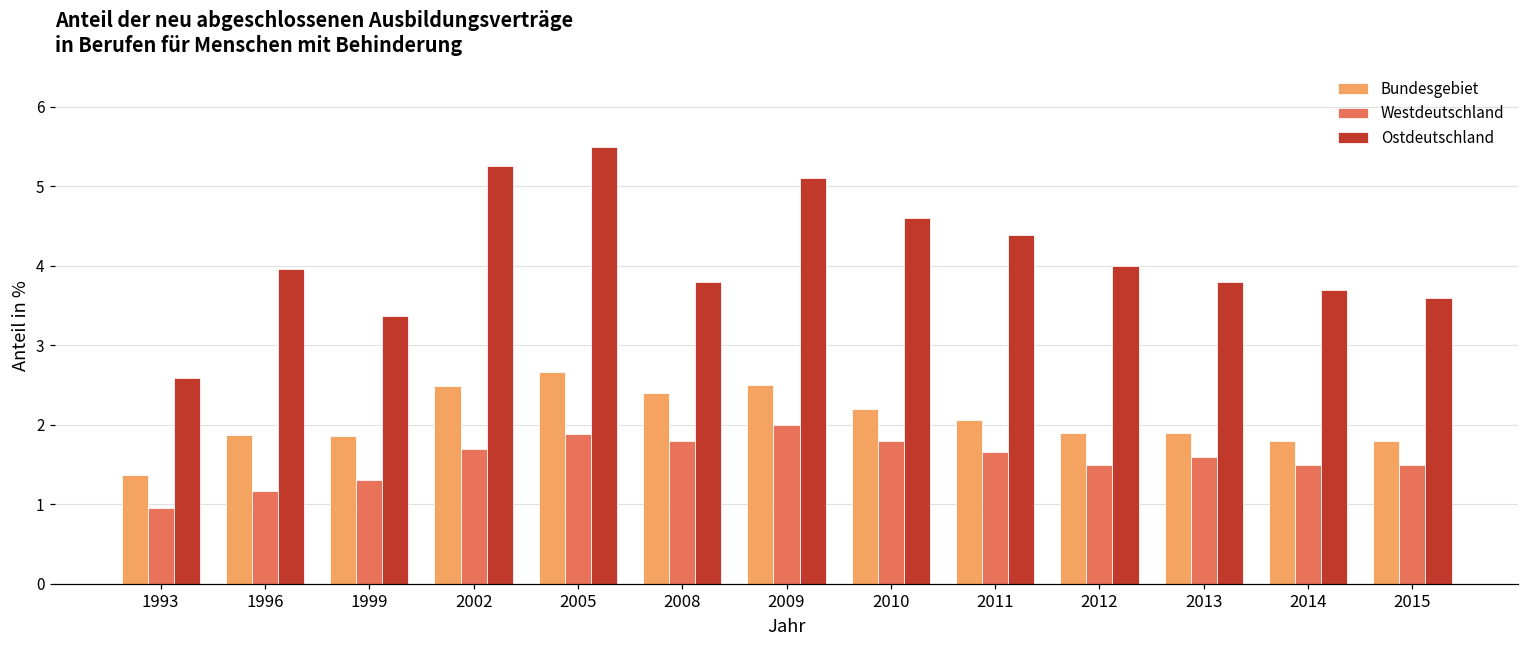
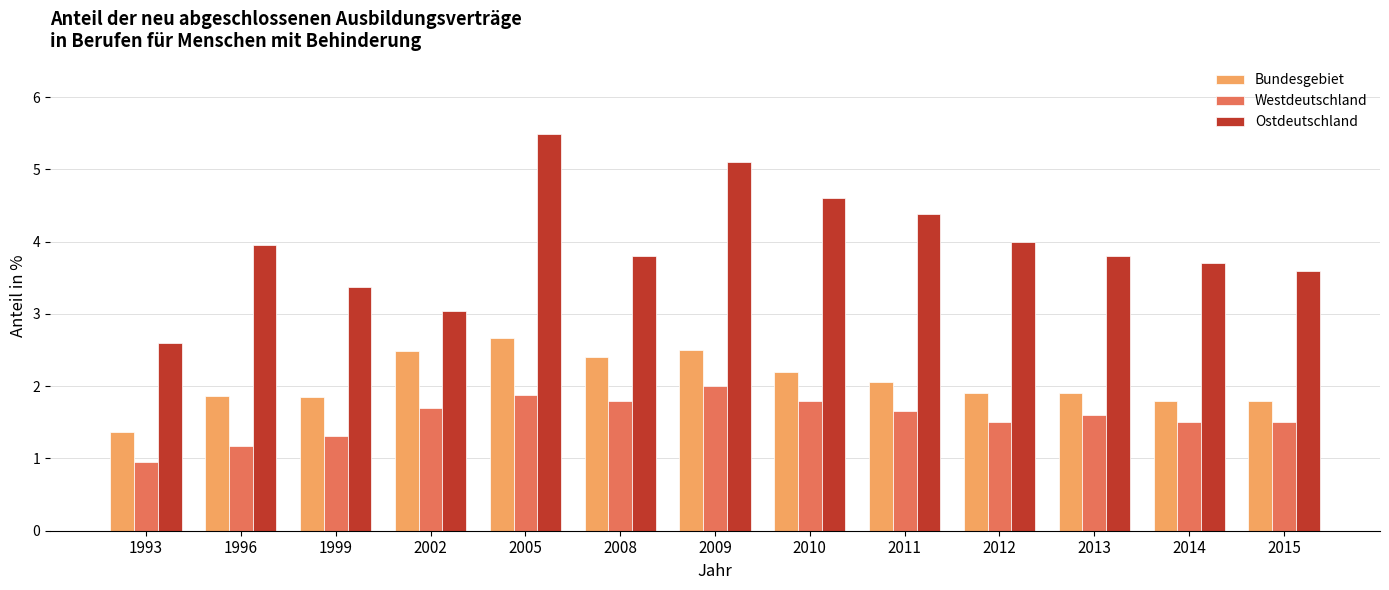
Ostdeutschland, 2002: 5.3 -> 3.0
